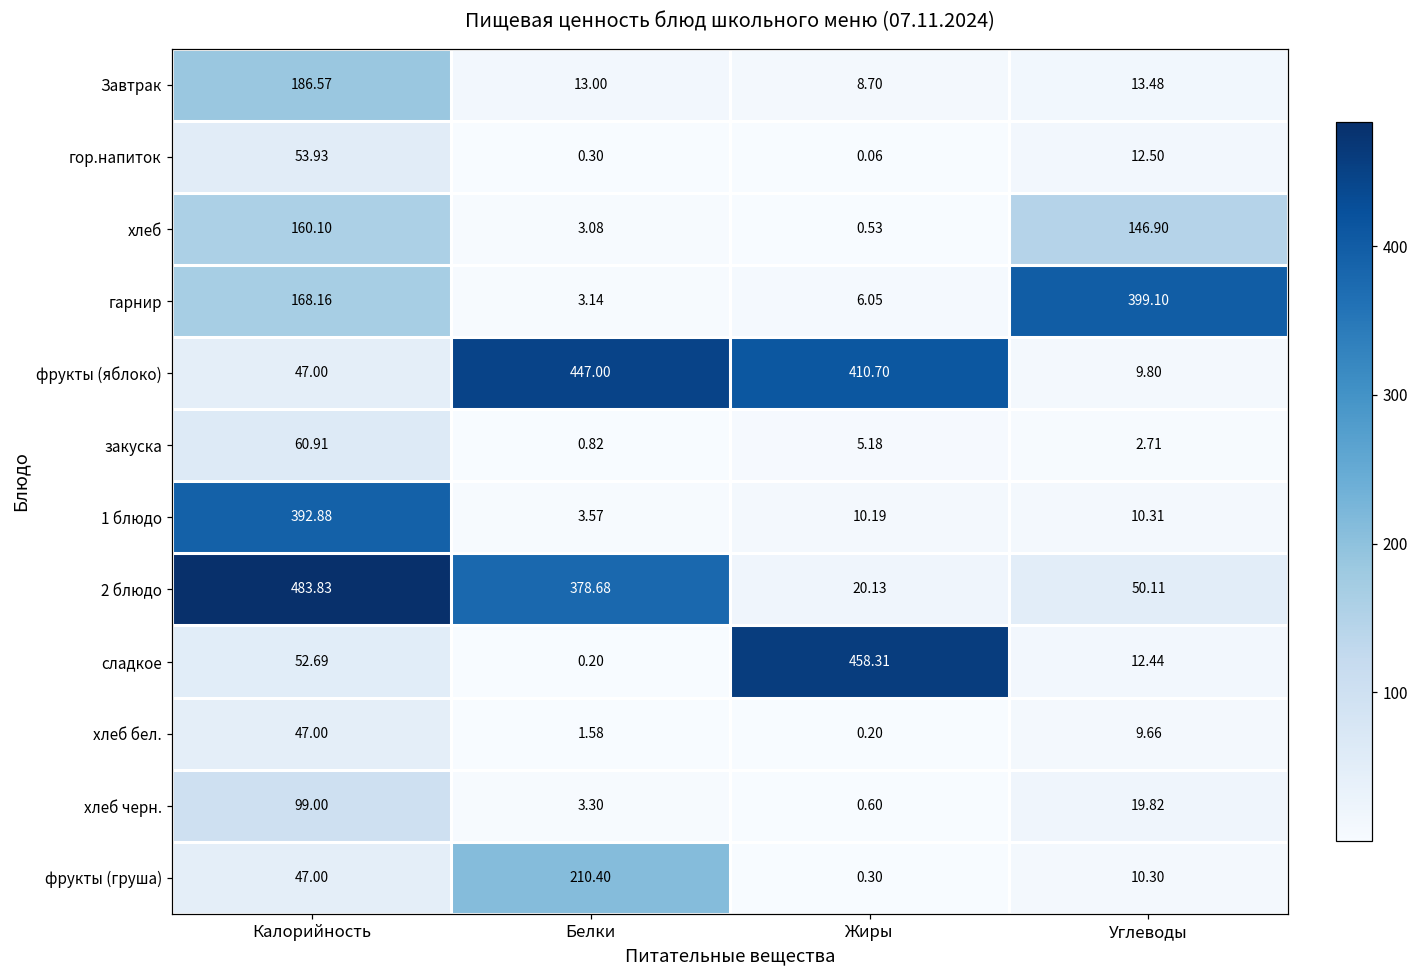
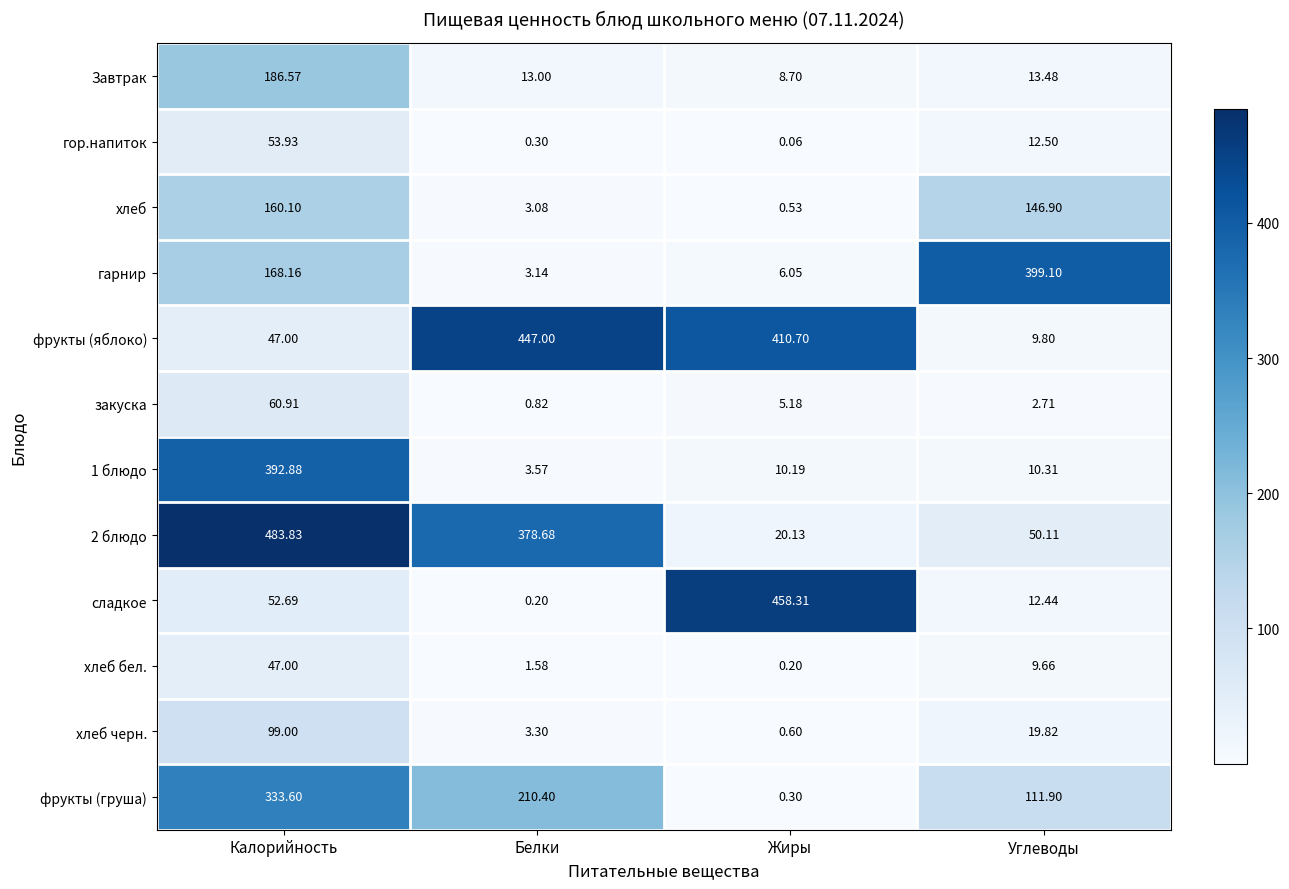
фрукты (груша), Калорийность: 47.00 -> 333.60
фрукты (груша), Углеводы: 10.30 -> 111.90
